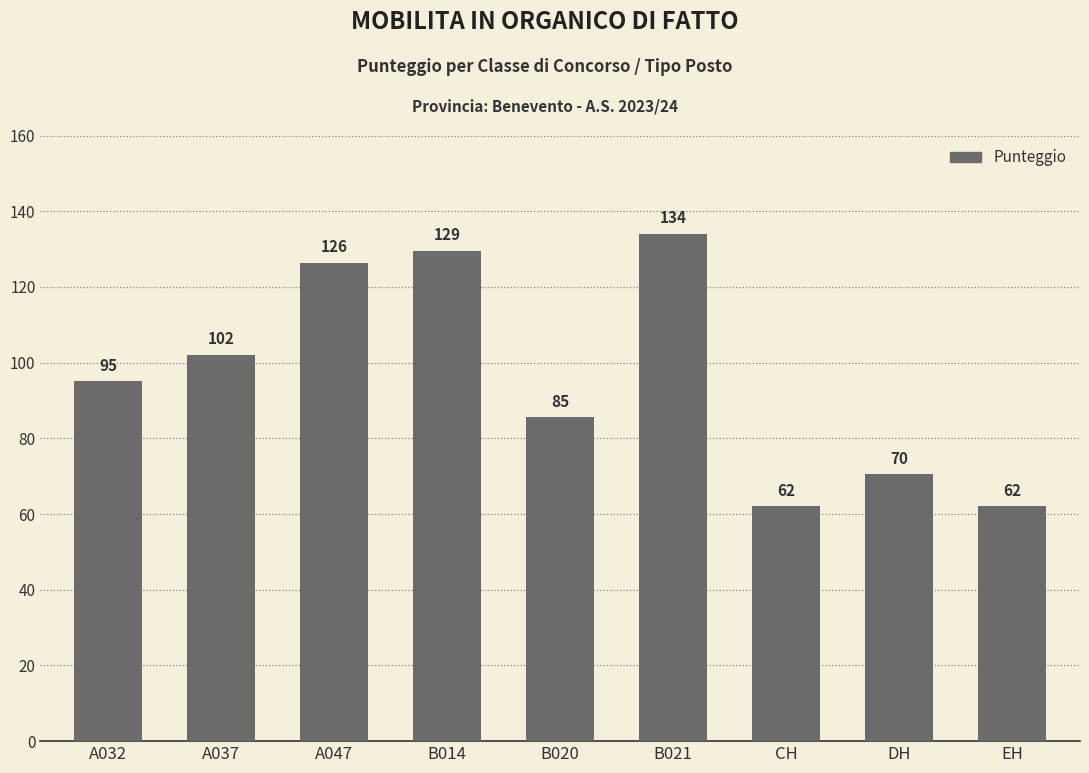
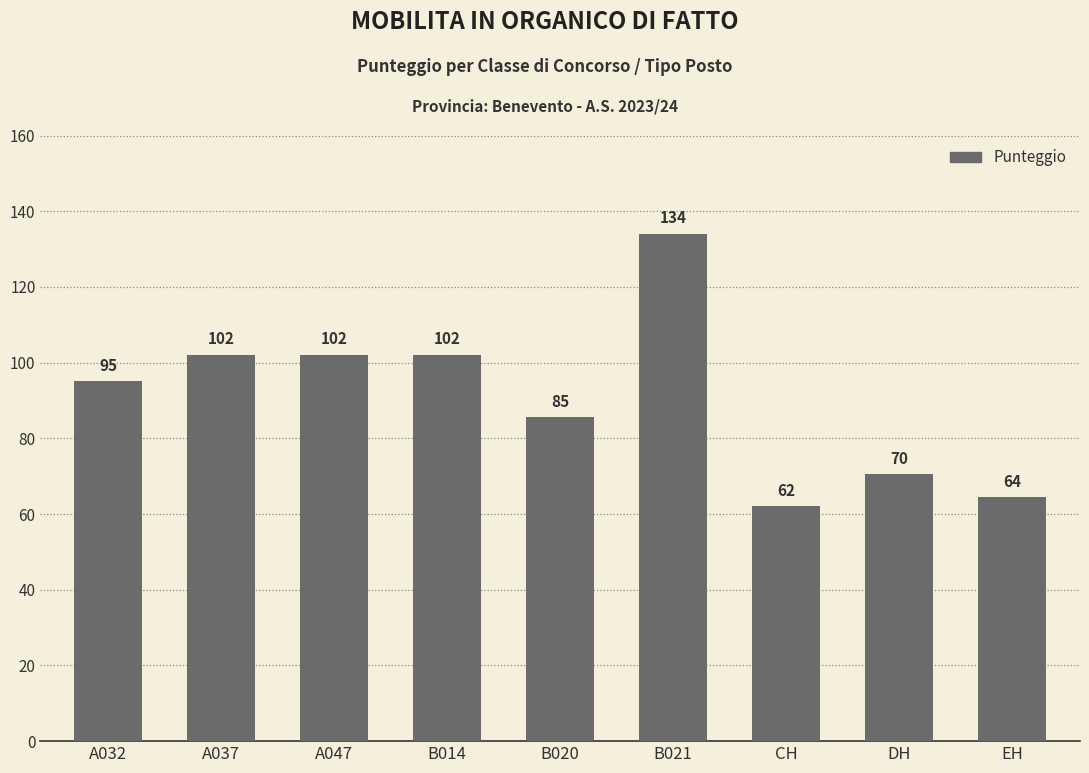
A047: 126 -> 102
B014: 129 -> 102
EH: 62 -> 64
